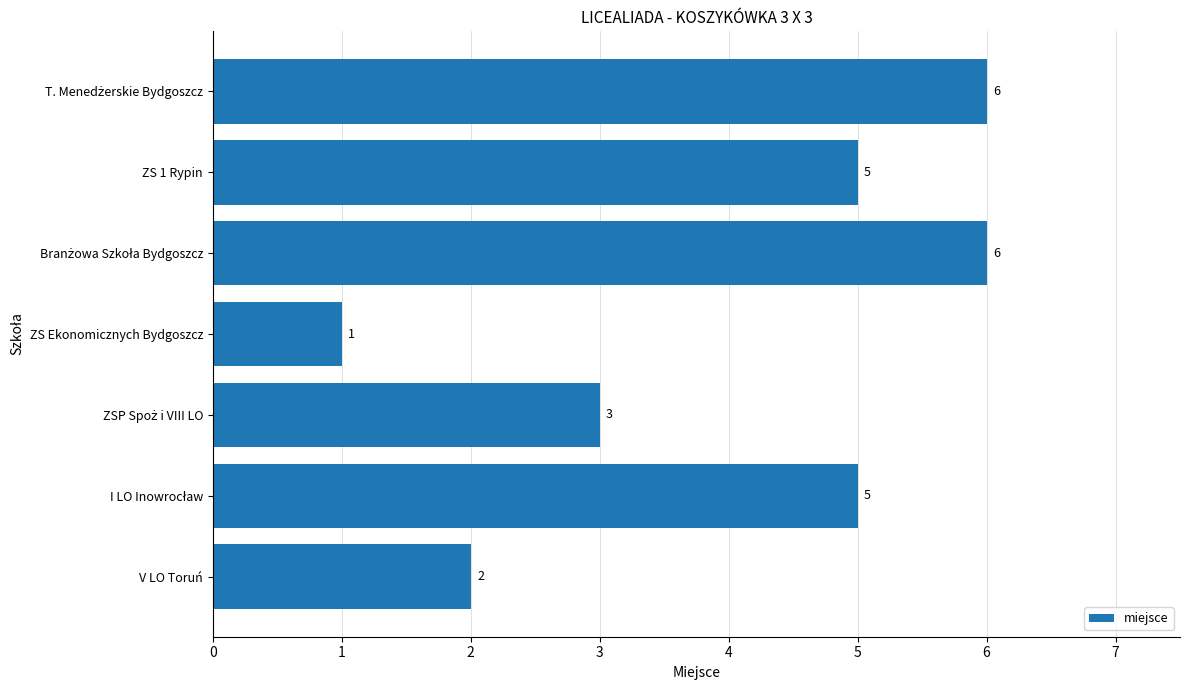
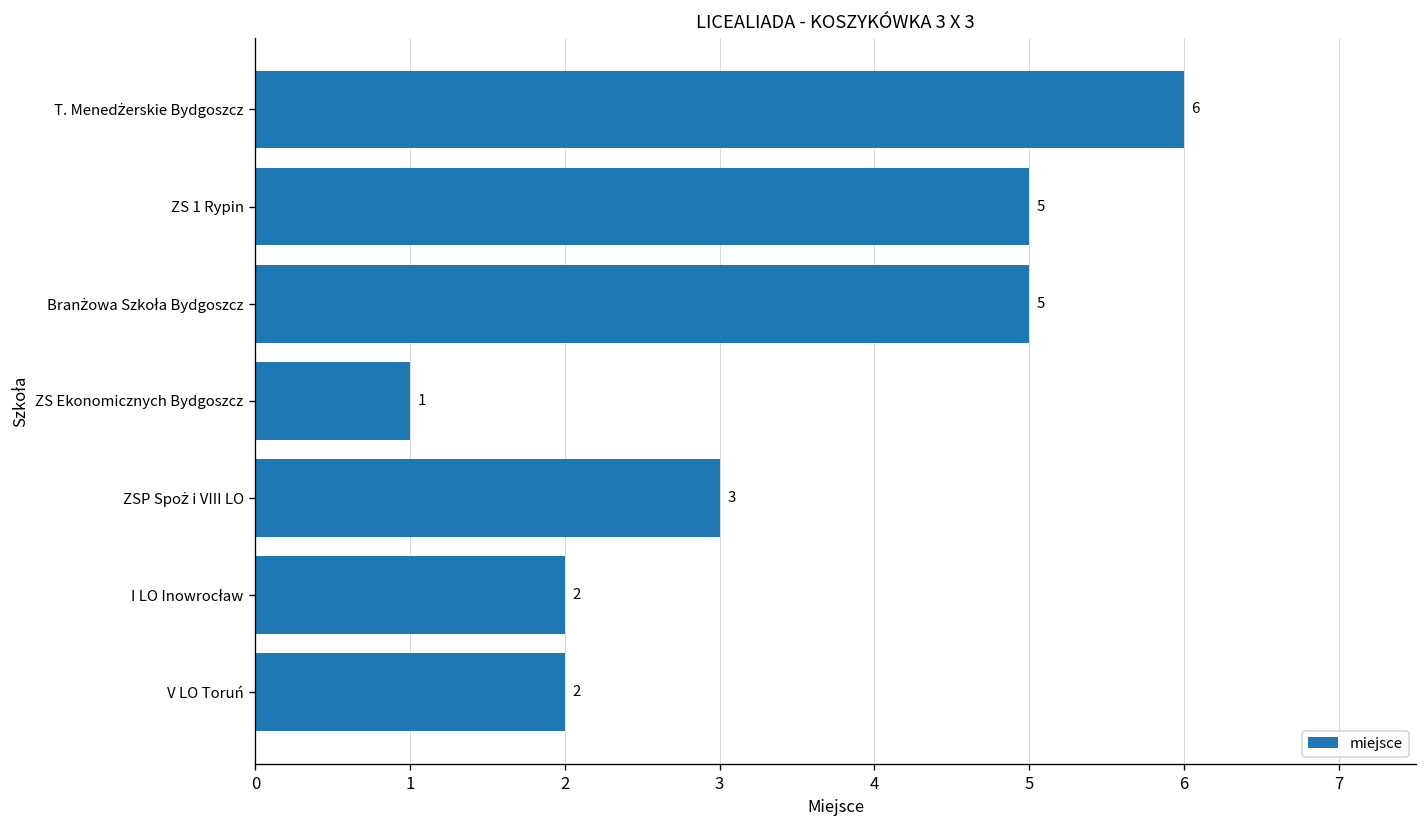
Branżowa Szkoła Bydgoszcz: 6 -> 5
I LO Inowrocław: 5 -> 2
